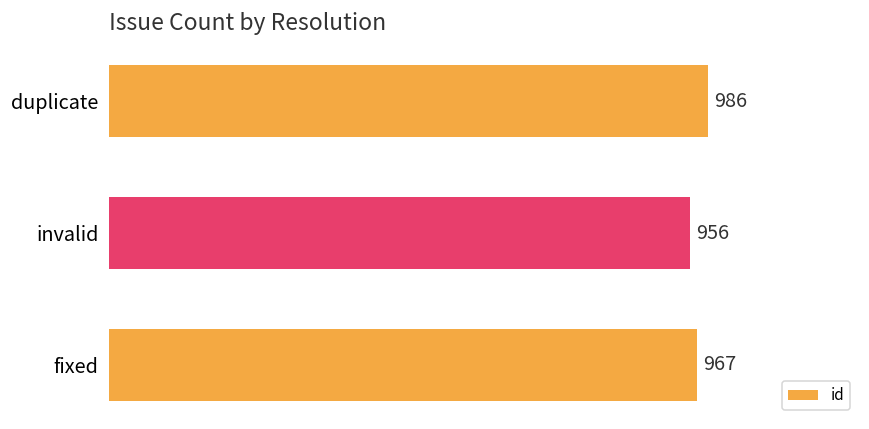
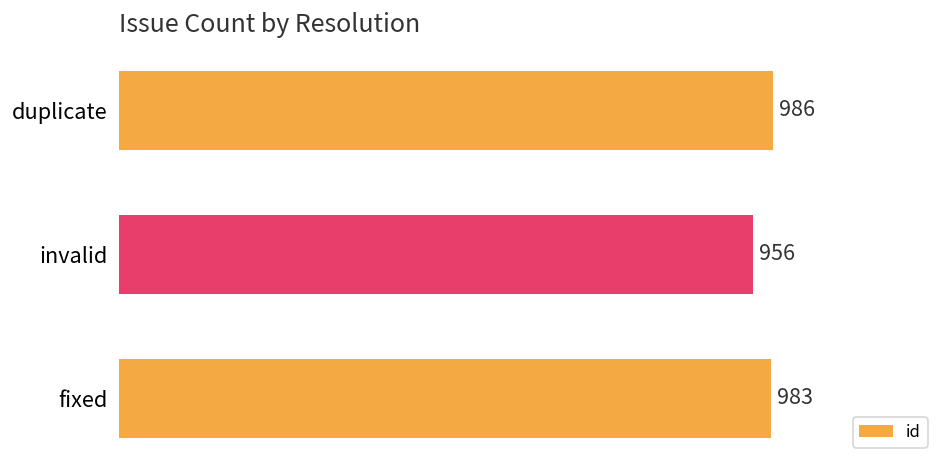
fixed: 967 -> 983
